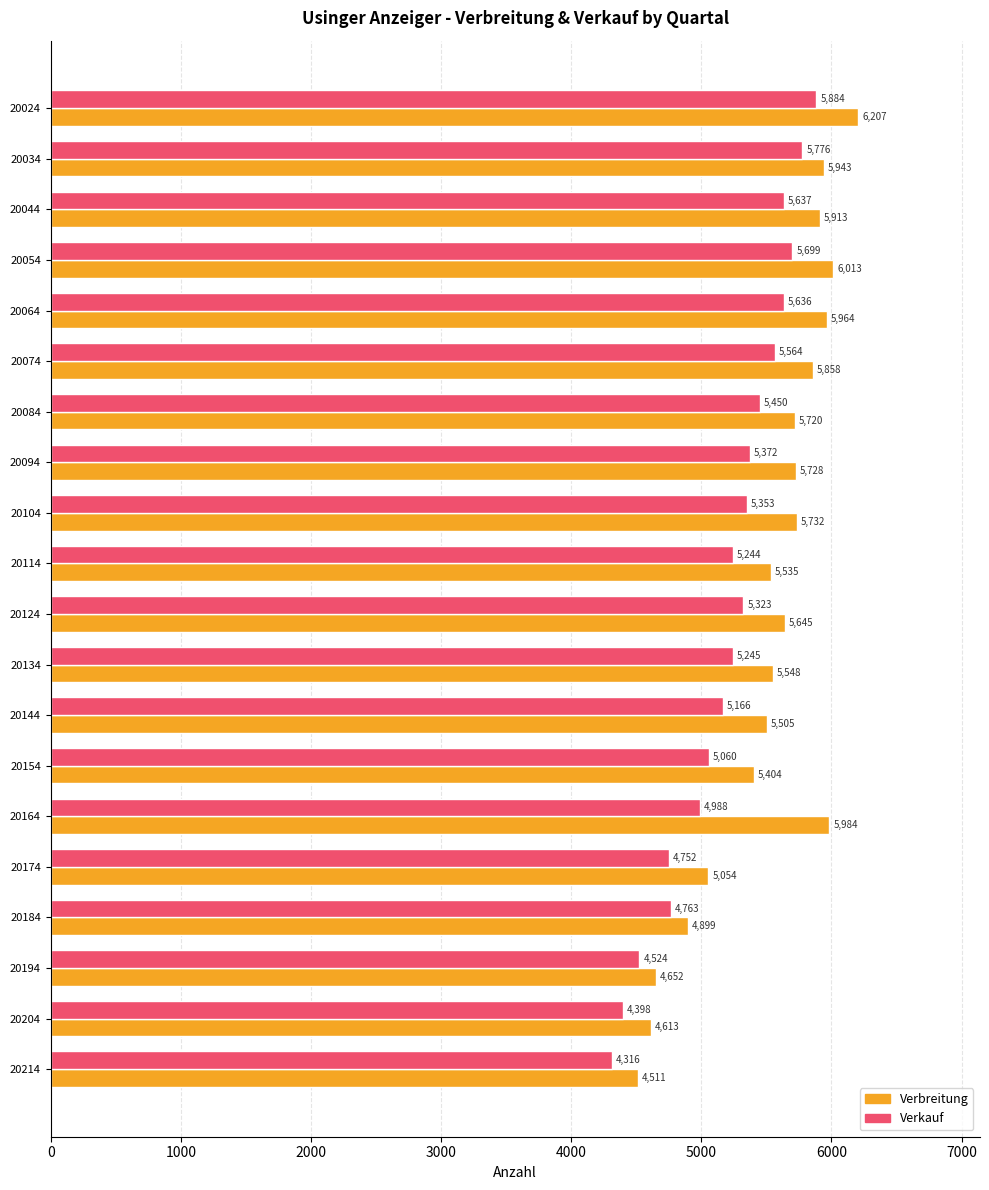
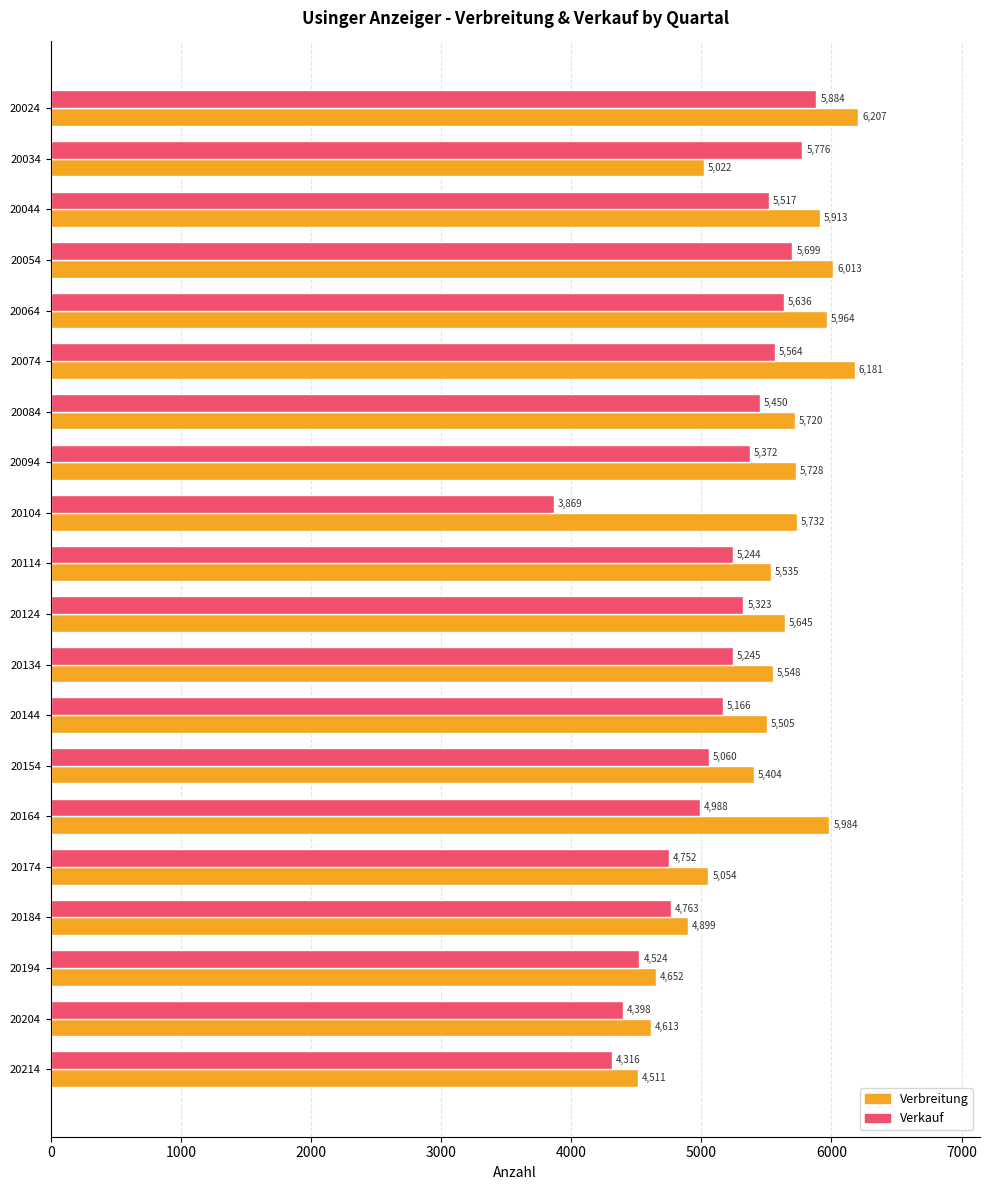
Verbreitung, 20034: 5,943 -> 5,022
Verkauf, 20044: 5,637 -> 5,517
Verbreitung, 20074: 5,858 -> 6,181
Verkauf, 20104: 5,353 -> 3,869
